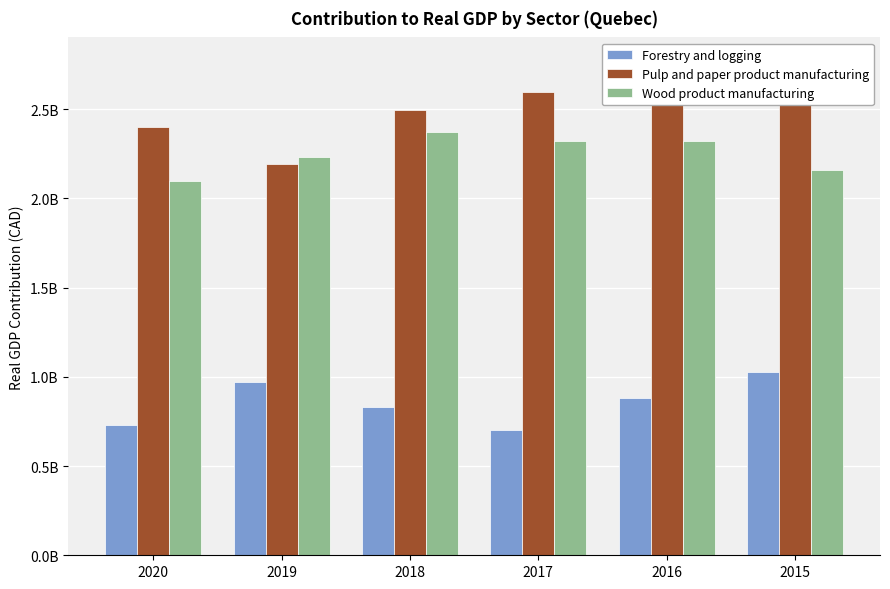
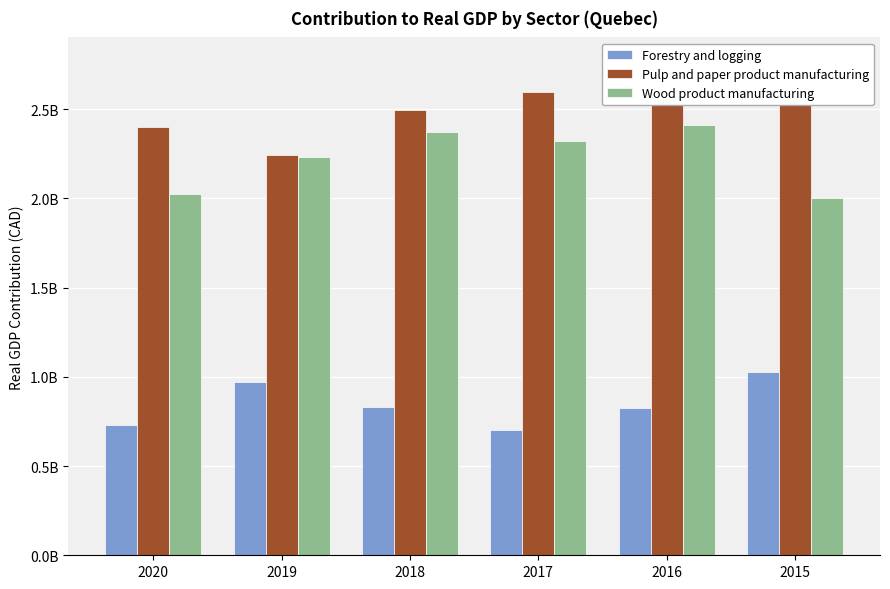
Wood product manufacturing, 2020: 2100000000 -> 2020000000
Pulp and paper product manufacturing, 2019: 2190000000 -> 2240000000
Forestry and logging, 2016: 880000000 -> 830000000
Wood product manufacturing, 2016: 2320000000 -> 2410000000
Wood product manufacturing, 2015: 2160000000 -> 2010000000
